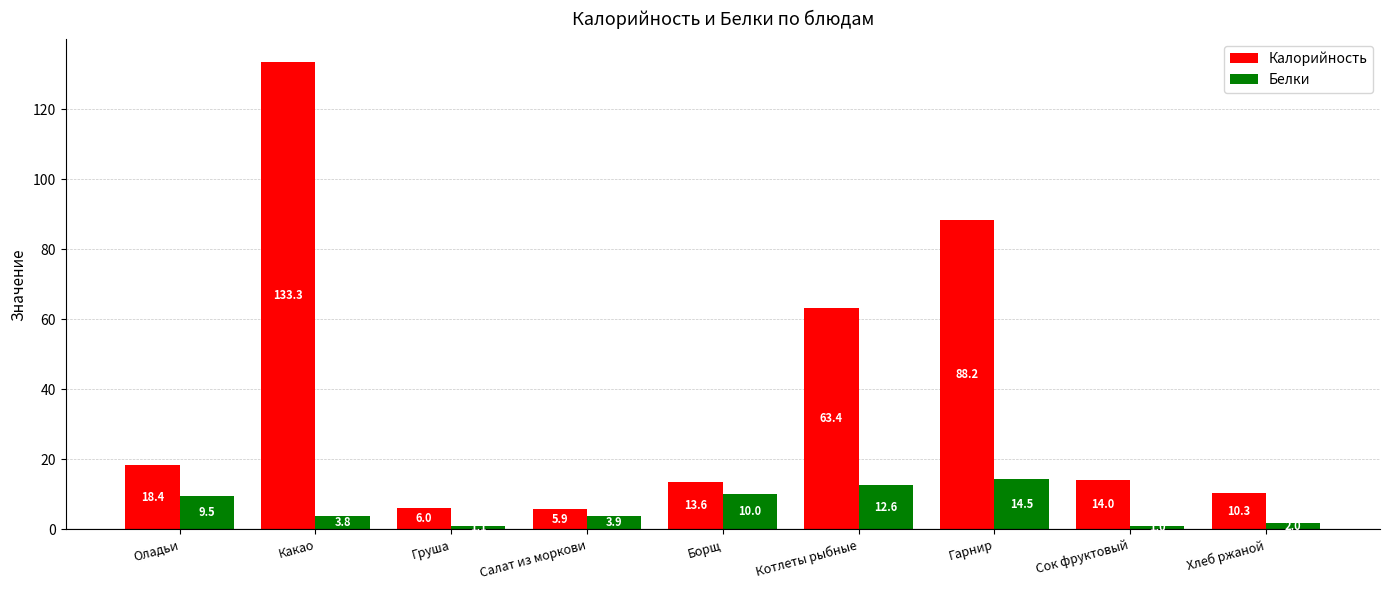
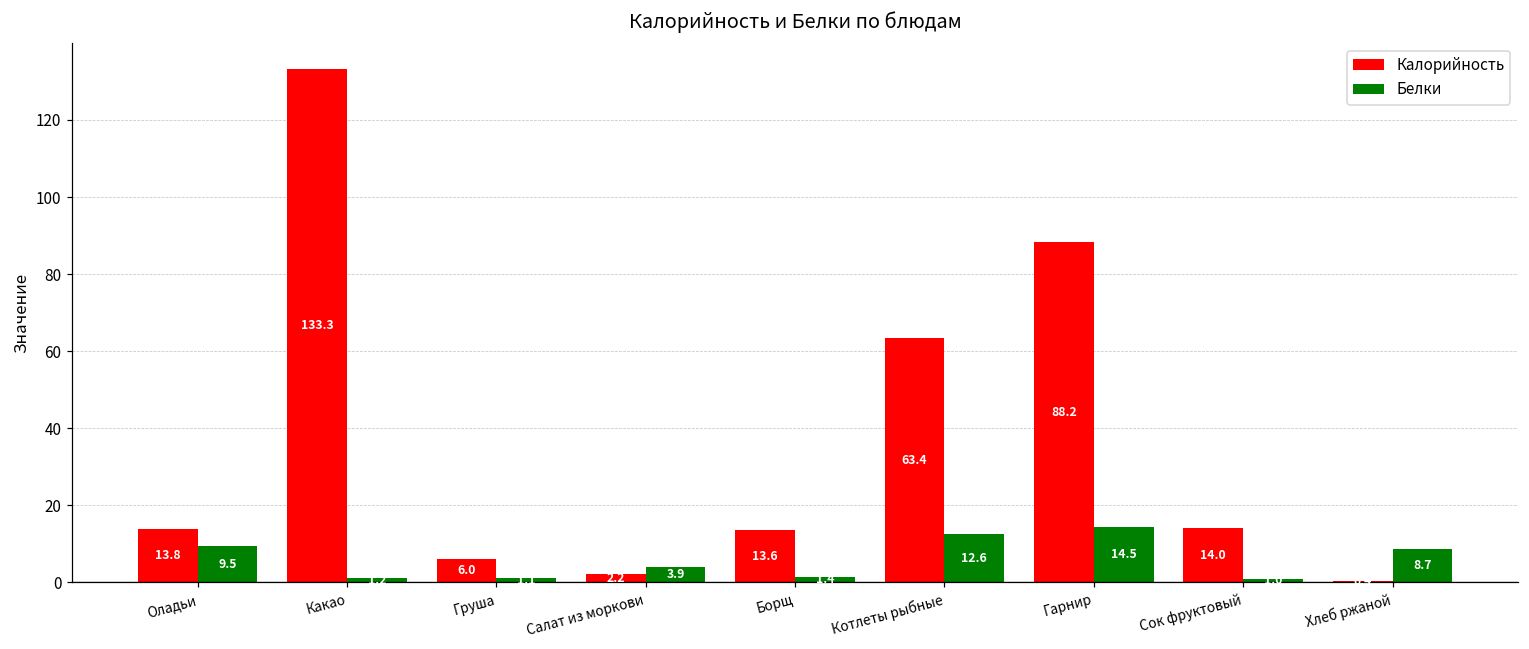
Калорийность, Оладьи: 18.4 -> 13.8
Белки, Какао: 4 -> 1
Калорийность, Салат из моркови: 5.9 -> 2.2
Белки, Борщ: 10 -> 1
Калорийность, Хлеб ржаной: 10 -> 0
Белки, Хлеб ржаной: 2 -> 9
